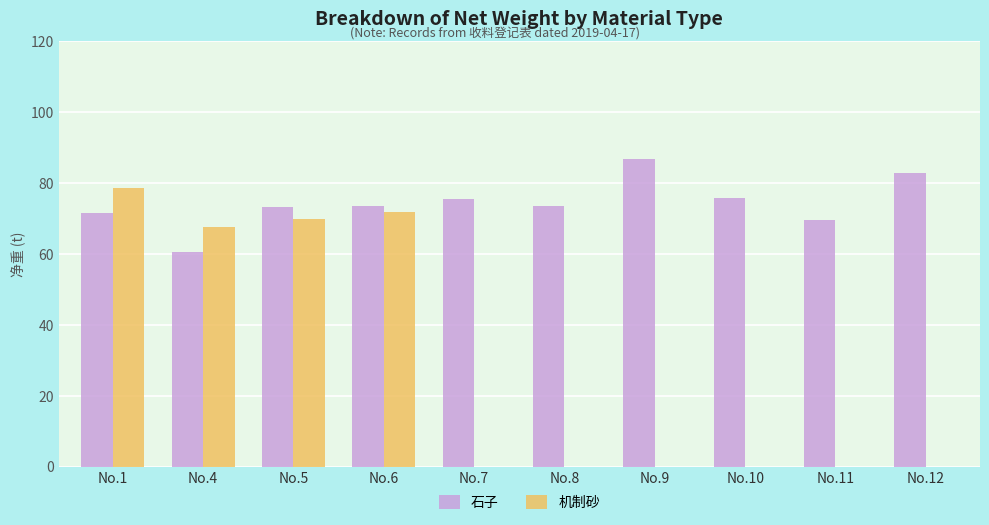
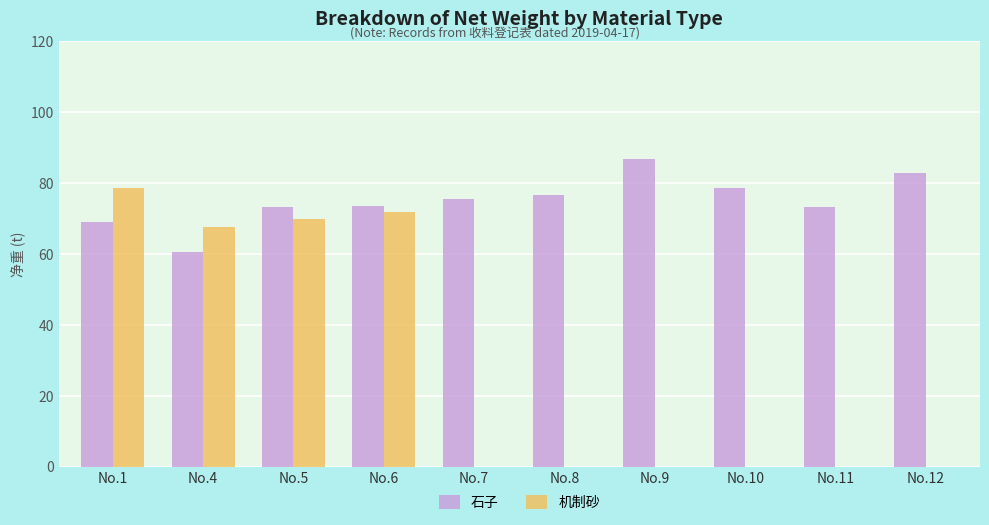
石子, No.1: 72 -> 69
石子, No.8: 74 -> 77
石子, No.10: 76 -> 79
石子, No.11: 70 -> 73
